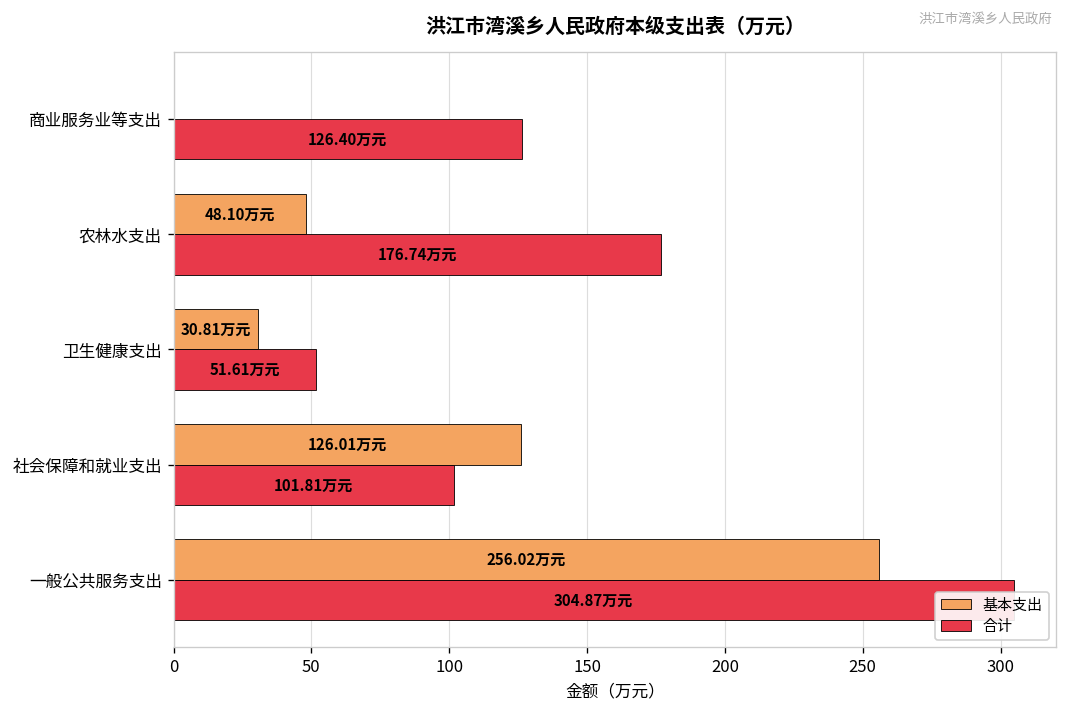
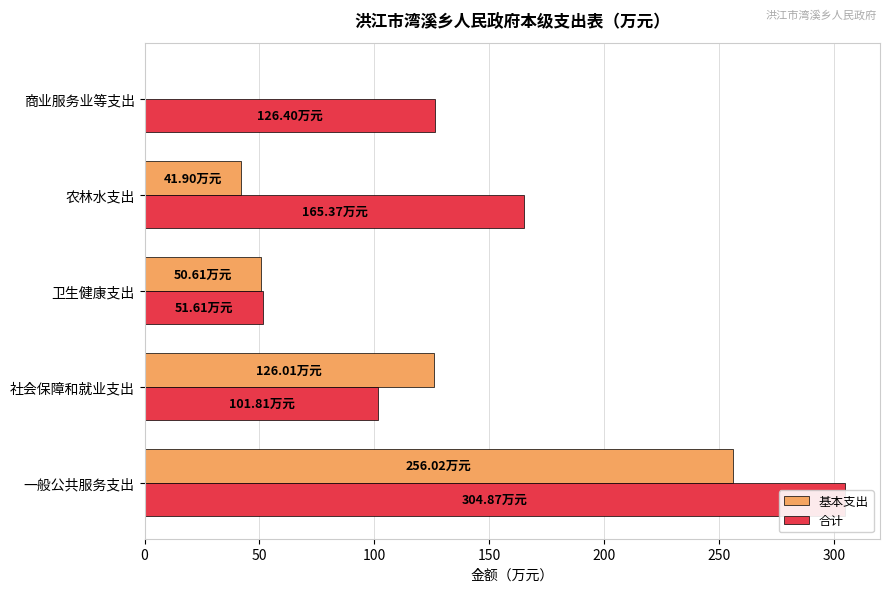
基本支出, 农林水支出: 48.10 -> 41.90
合计, 农林水支出: 176.74 -> 165.37
基本支出, 卫生健康支出: 30.81 -> 50.61
